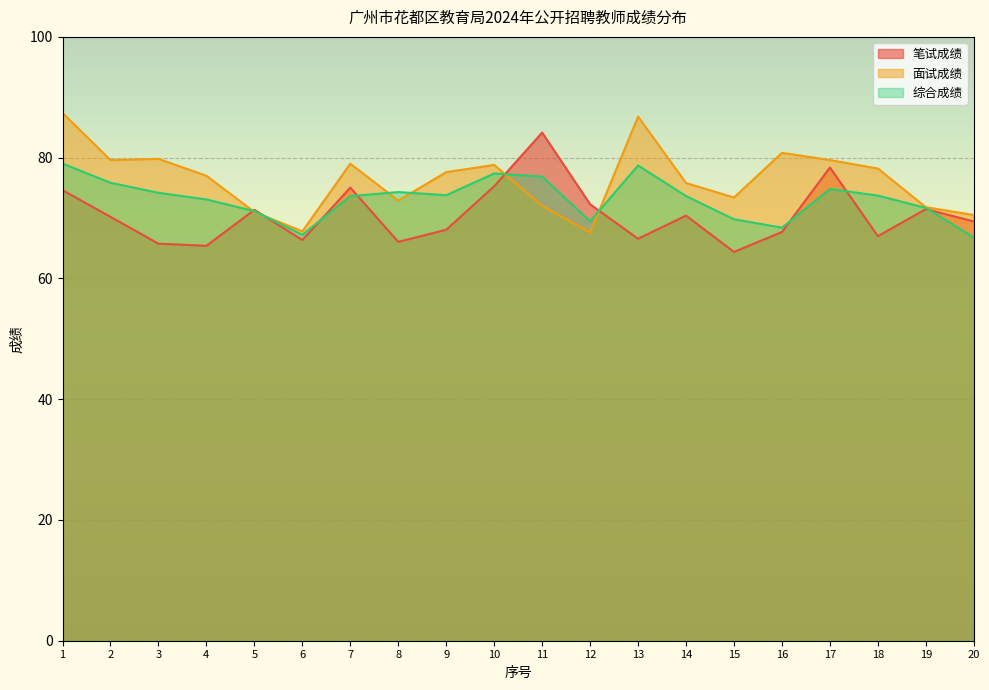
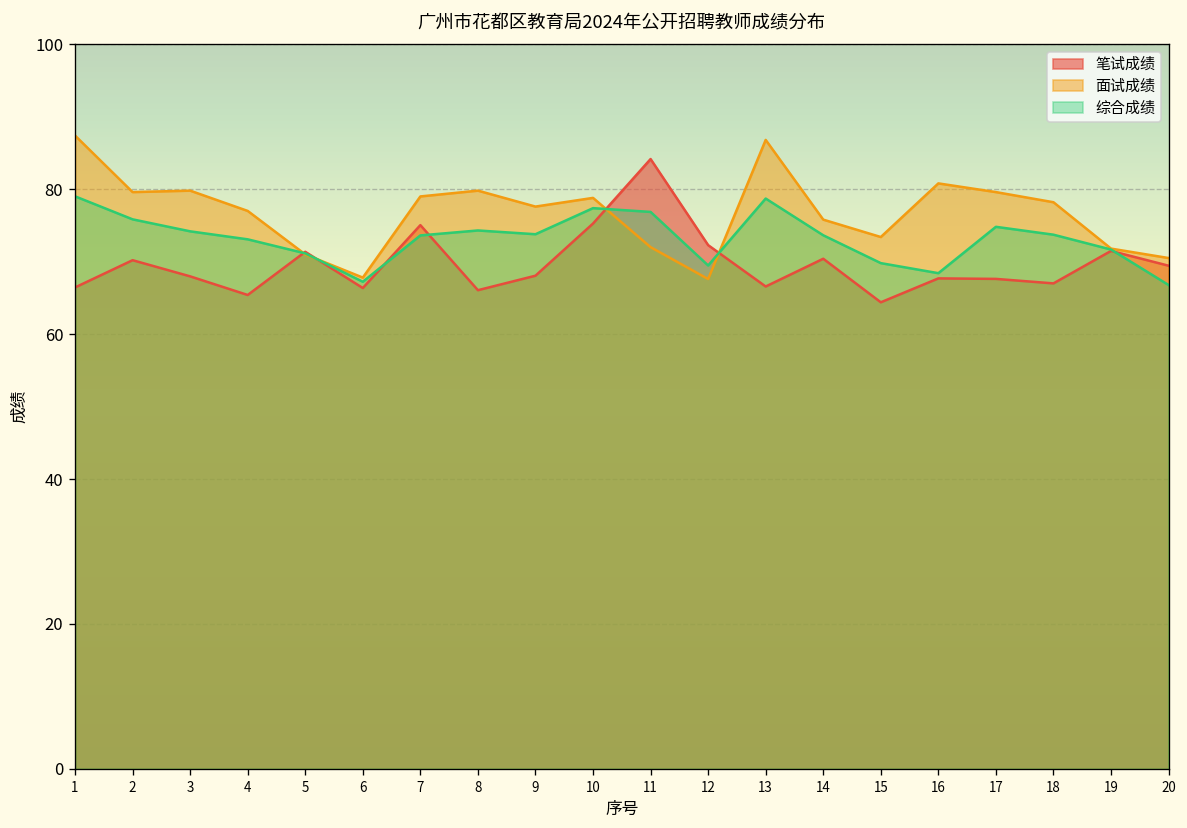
笔试成绩, 1: 75 -> 66
笔试成绩, 3: 66 -> 68
面试成绩, 8: 73 -> 80
笔试成绩, 17: 78 -> 68
